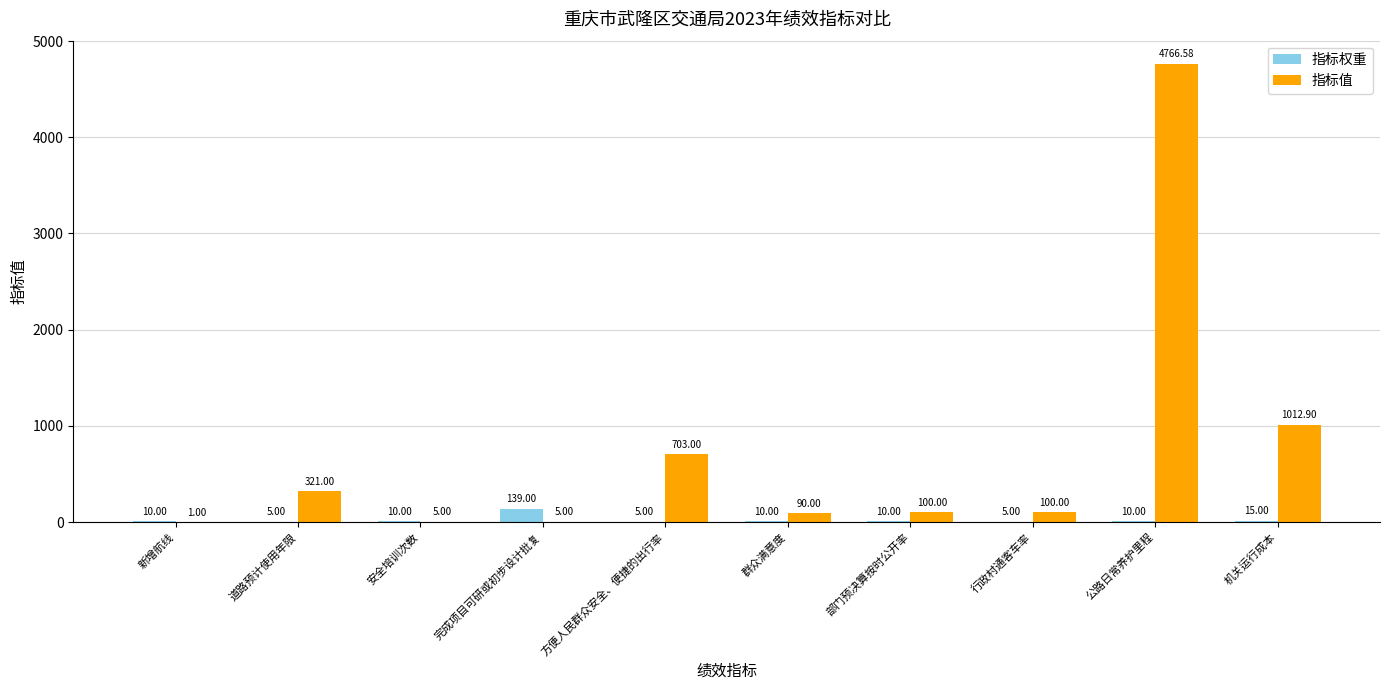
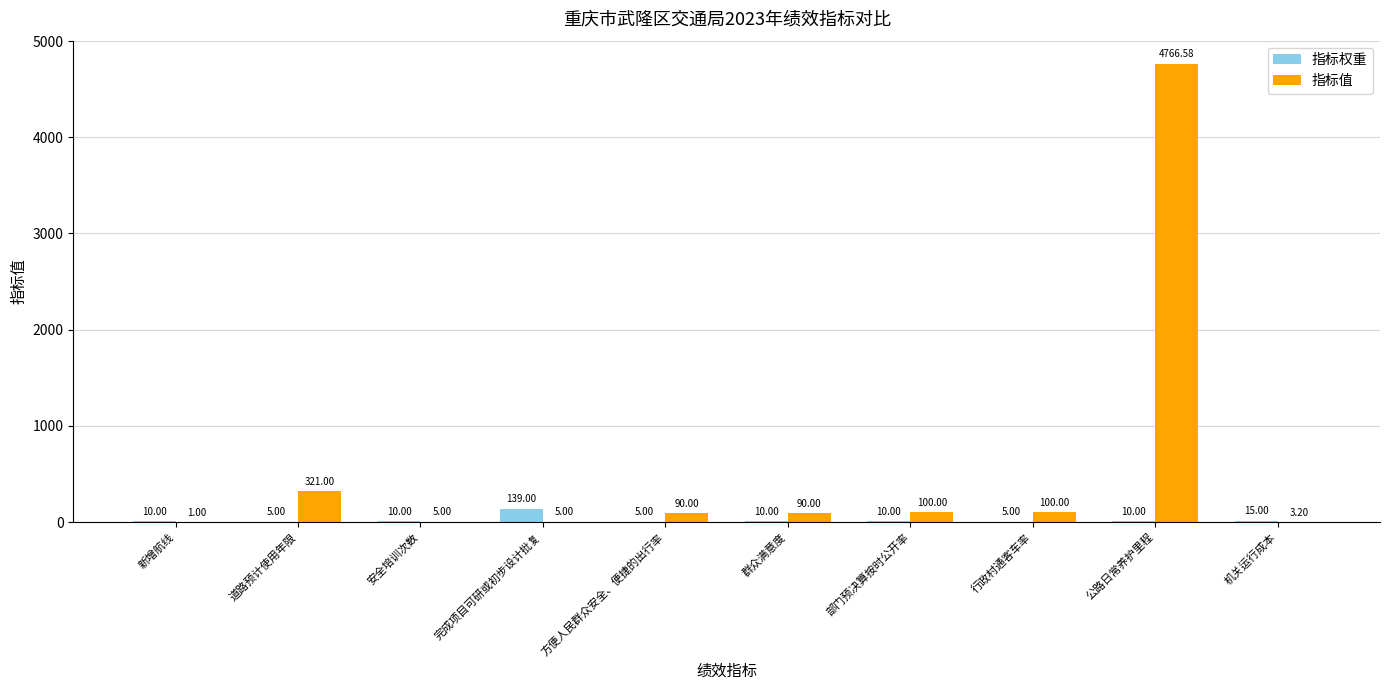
指标值, 方便人民群众安全、便捷的出行率: 703.00 -> 90.00
指标值, 机关运行成本: 1012.90 -> 3.20
